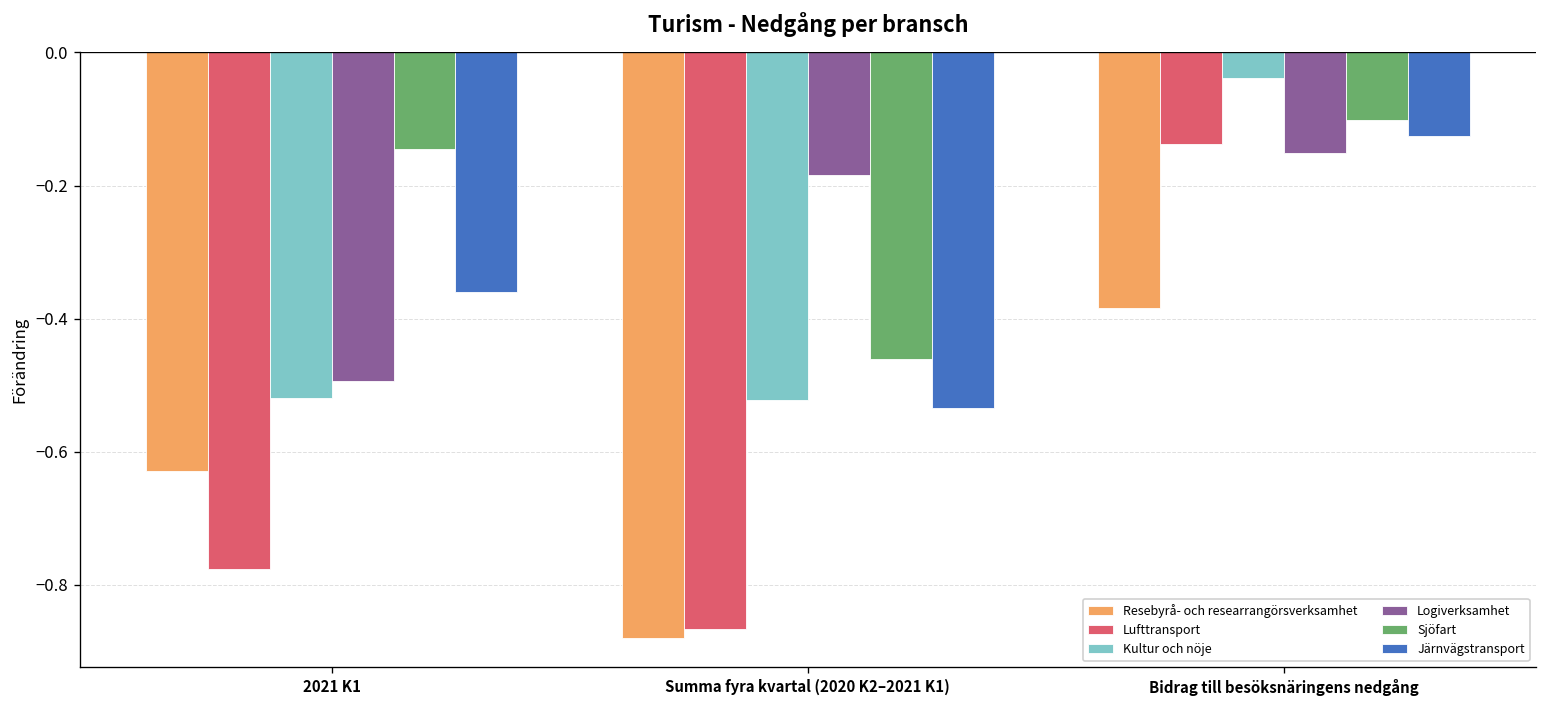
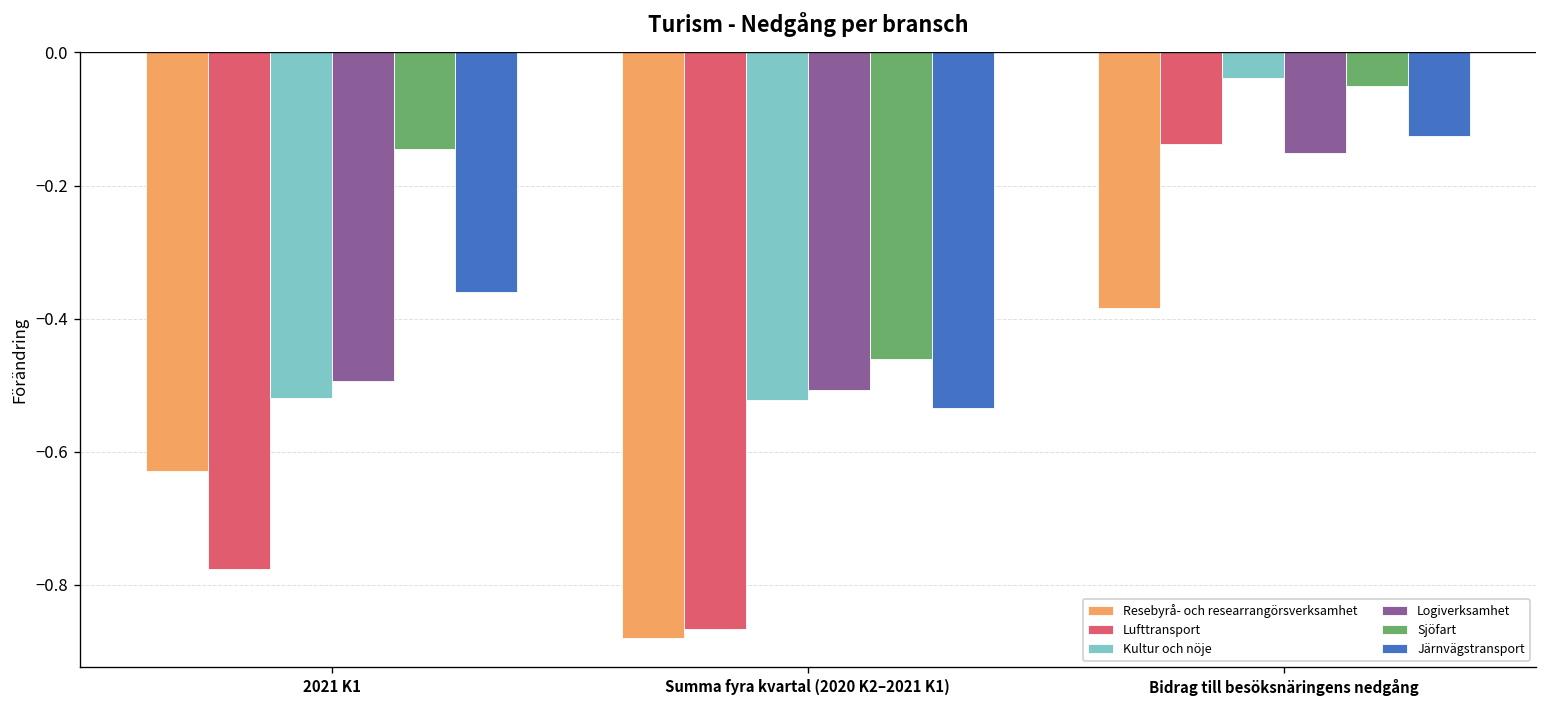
Logiverksamhet, Summa fyra kvartal (2020 K2–2021 K1): -0.18 -> -0.51
Sjöfart, Bidrag till besöksnäringens nedgång: -0.10 -> -0.05
